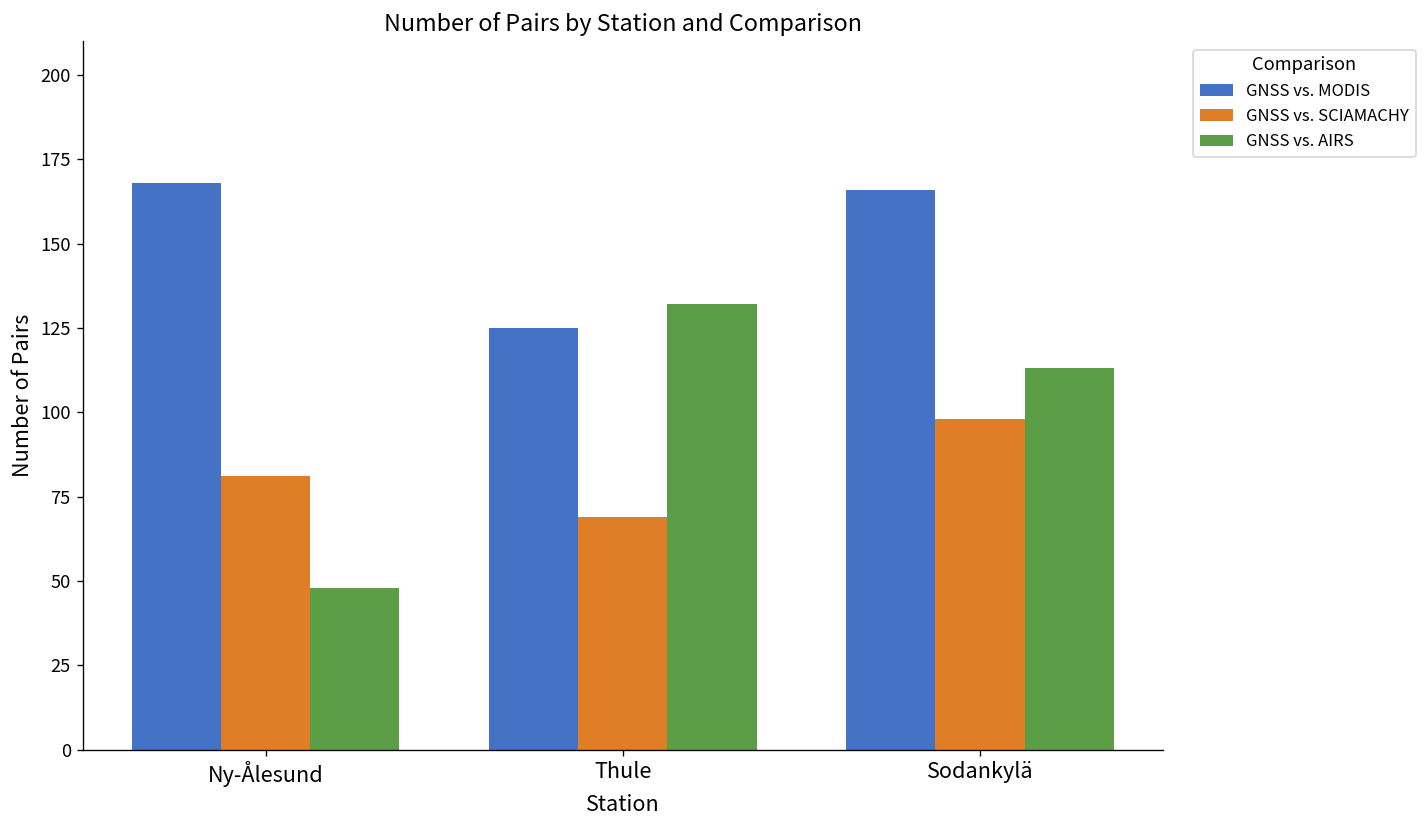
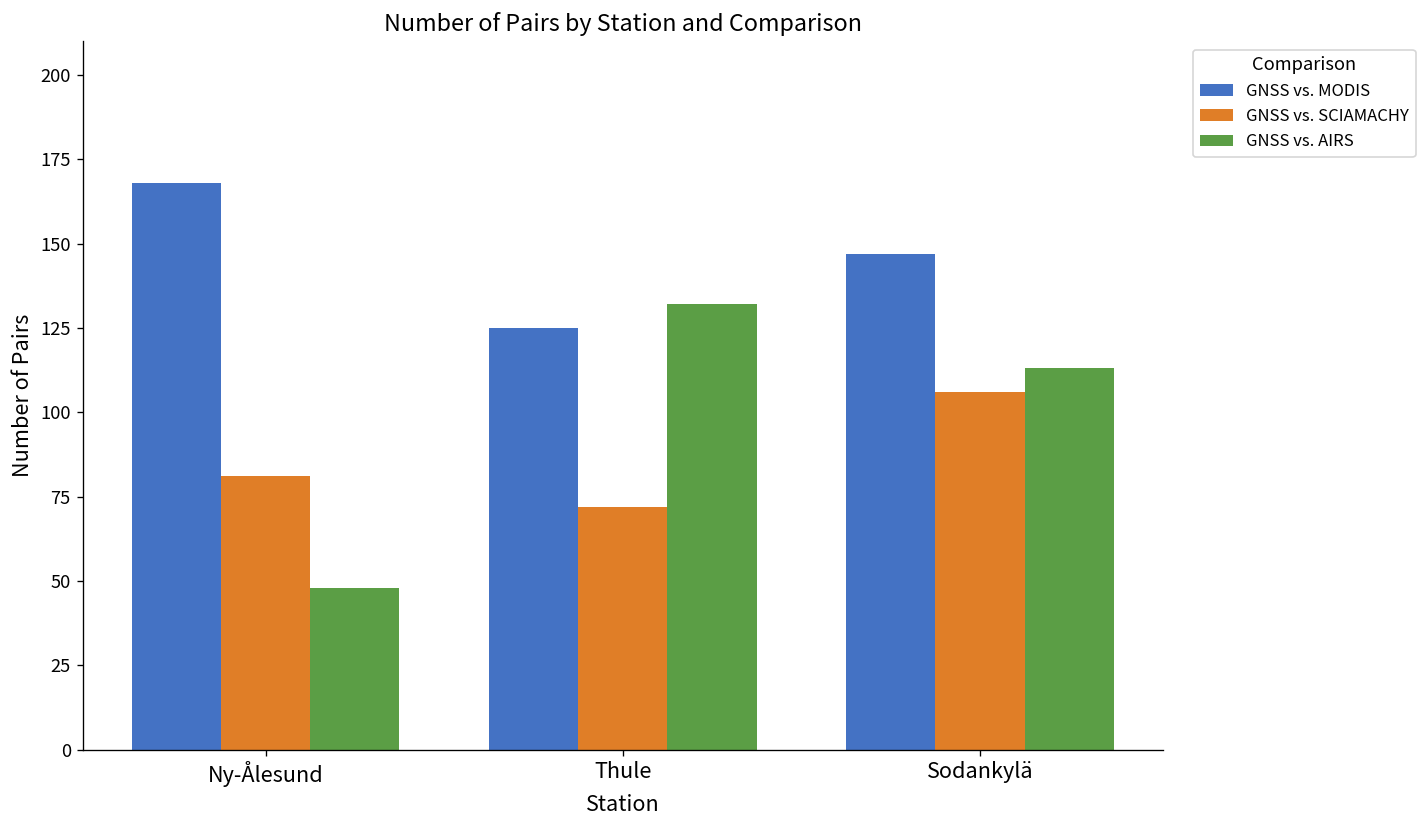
GNSS vs. SCIAMACHY, Thule: 69 -> 72
GNSS vs. MODIS, Sodankylä: 166 -> 147
GNSS vs. SCIAMACHY, Sodankylä: 98 -> 106
